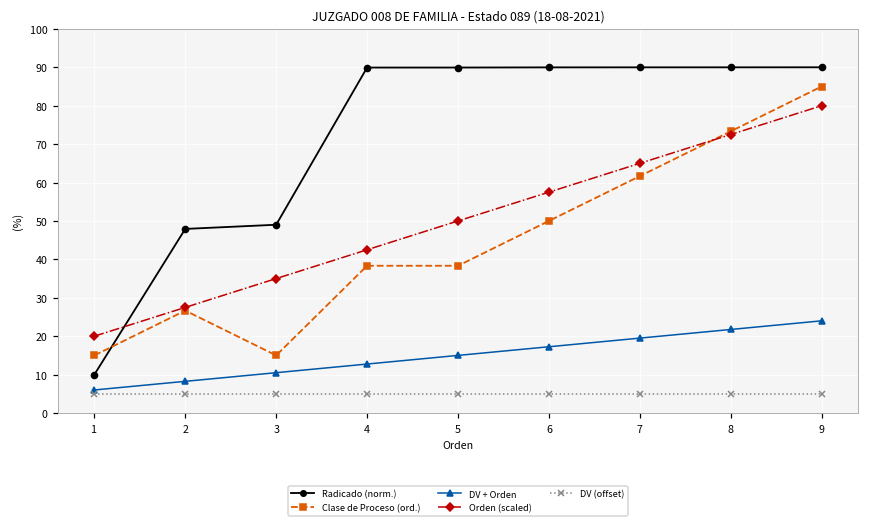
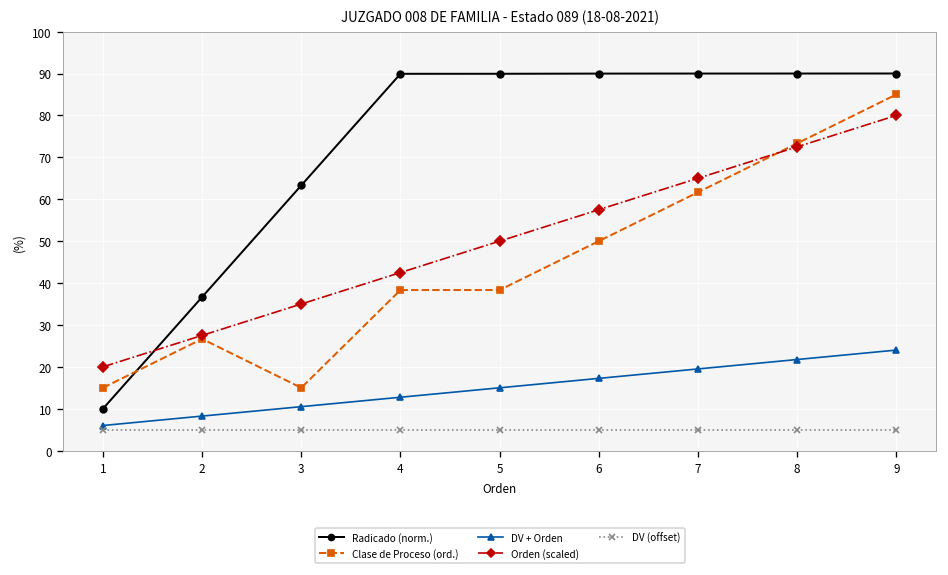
Radicado (norm.), 2: 48 -> 37
Radicado (norm.), 3: 49 -> 63
